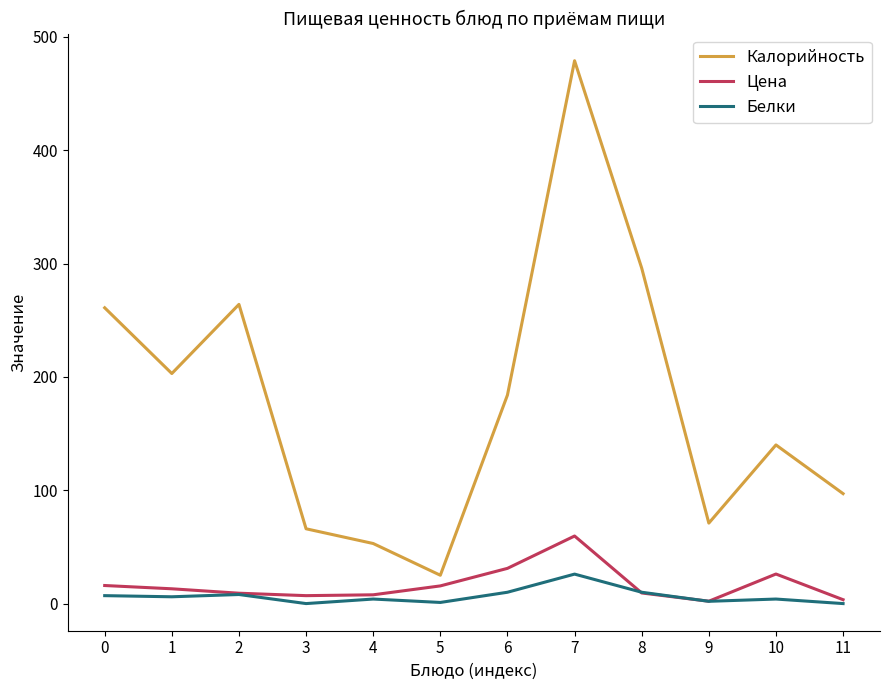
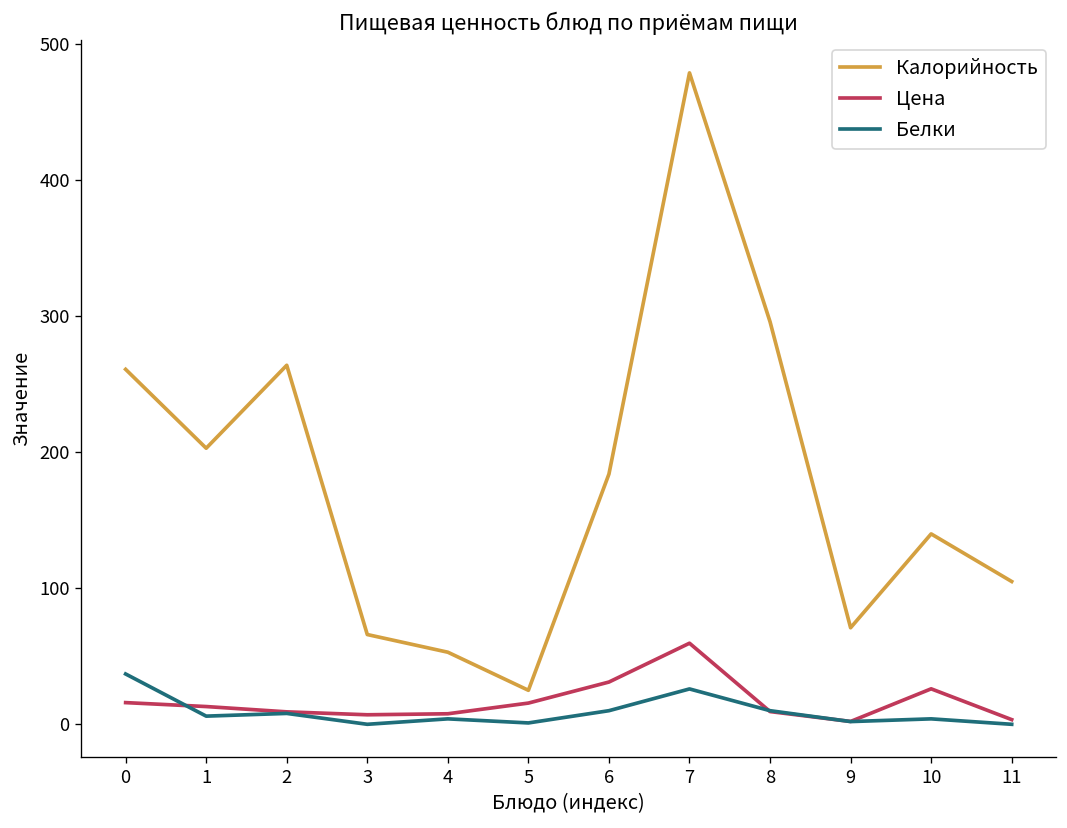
Белки, 0: 7 -> 37
Калорийность, 11: 97 -> 105
